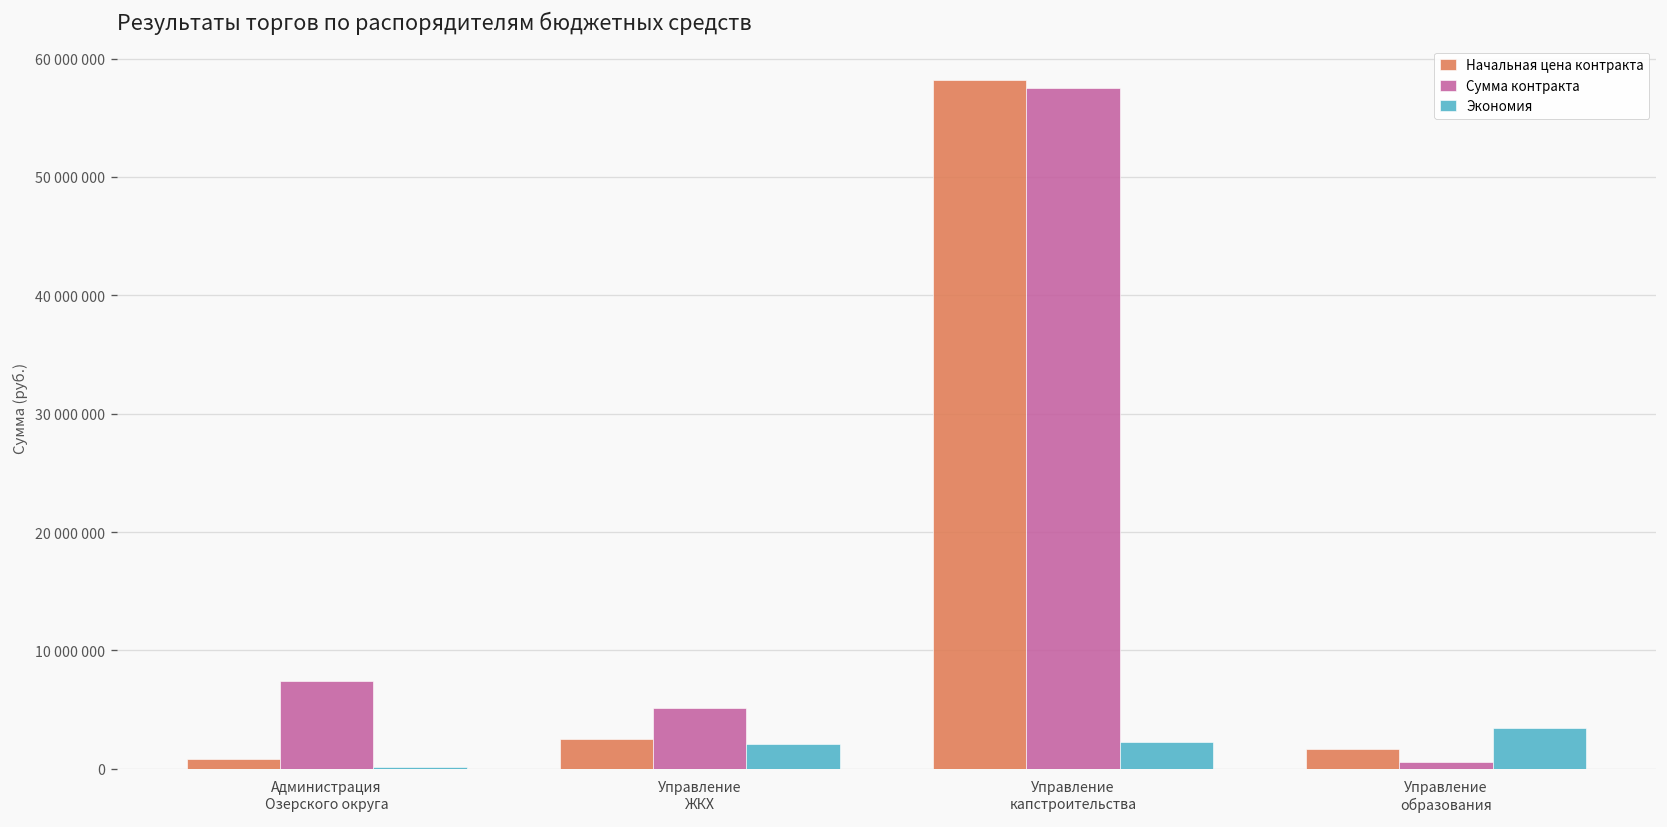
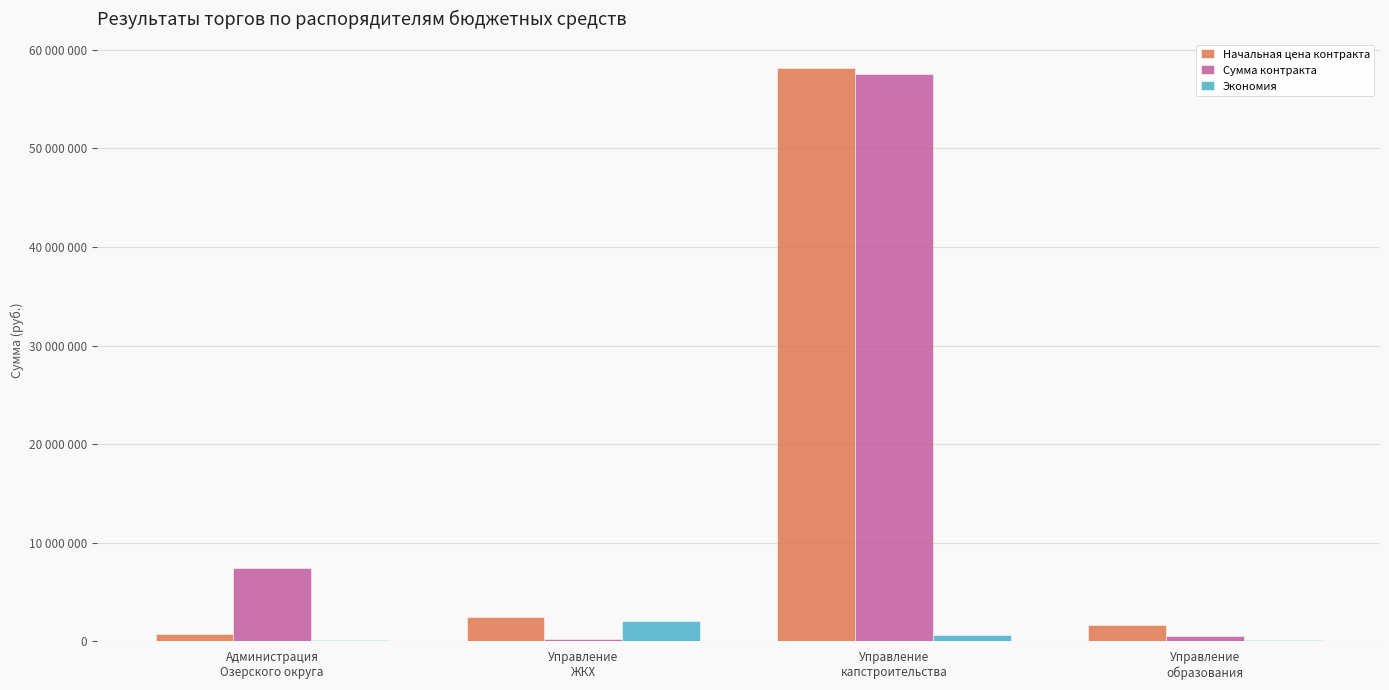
Сумма контракта, Управление ЖКХ: 5000000 -> 0
Экономия, Управление капстроительства: 2000000 -> 1000000
Экономия, Управление образования: 3000000 -> 0
